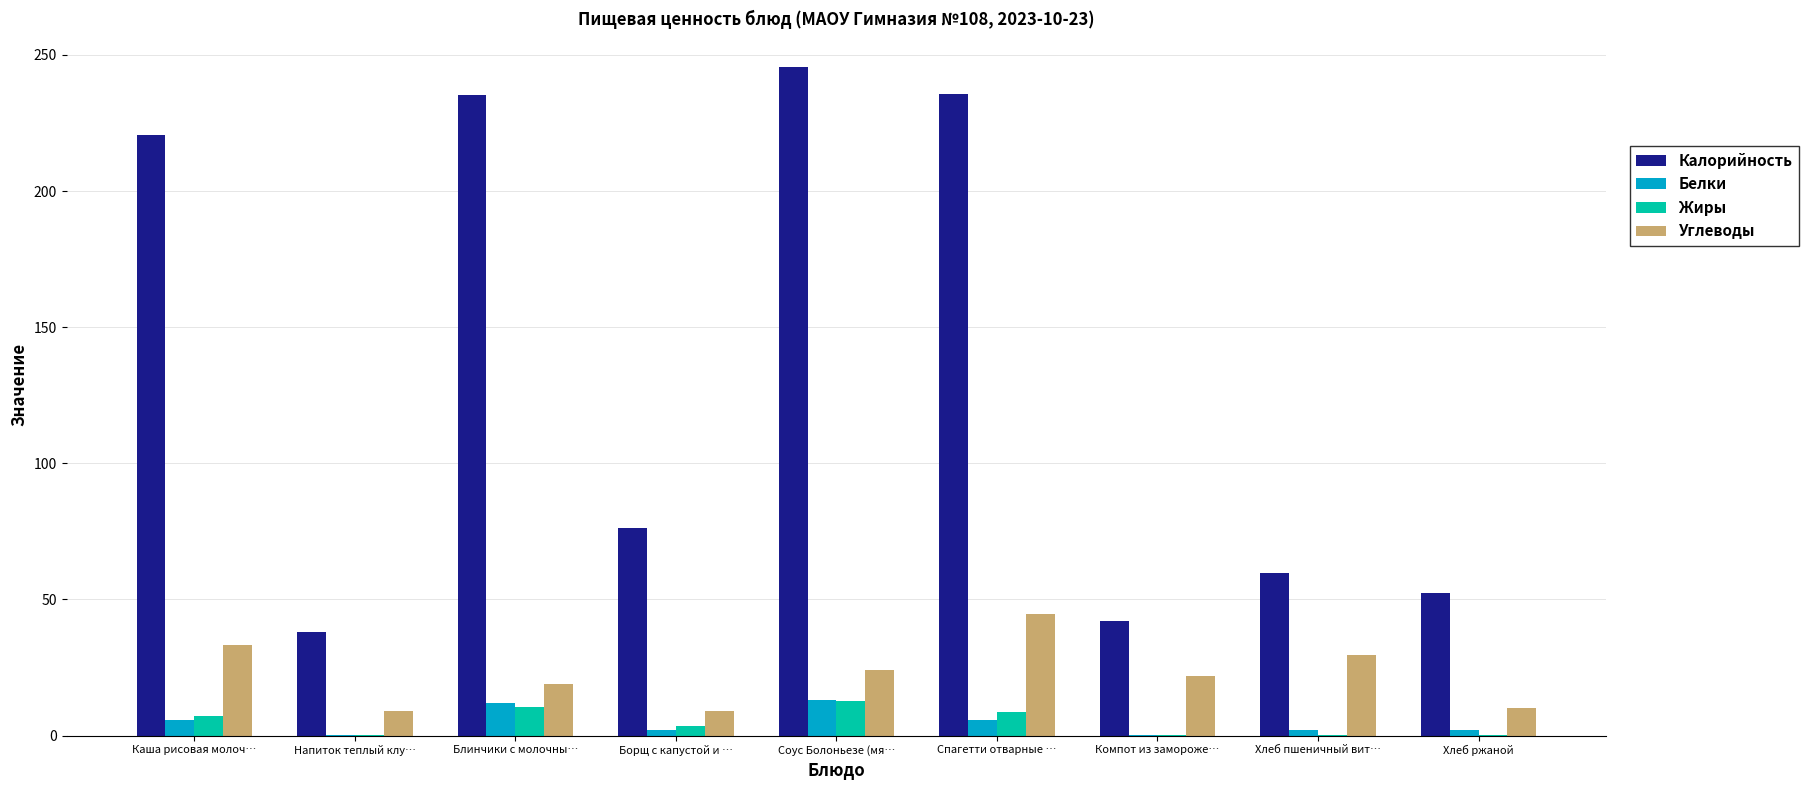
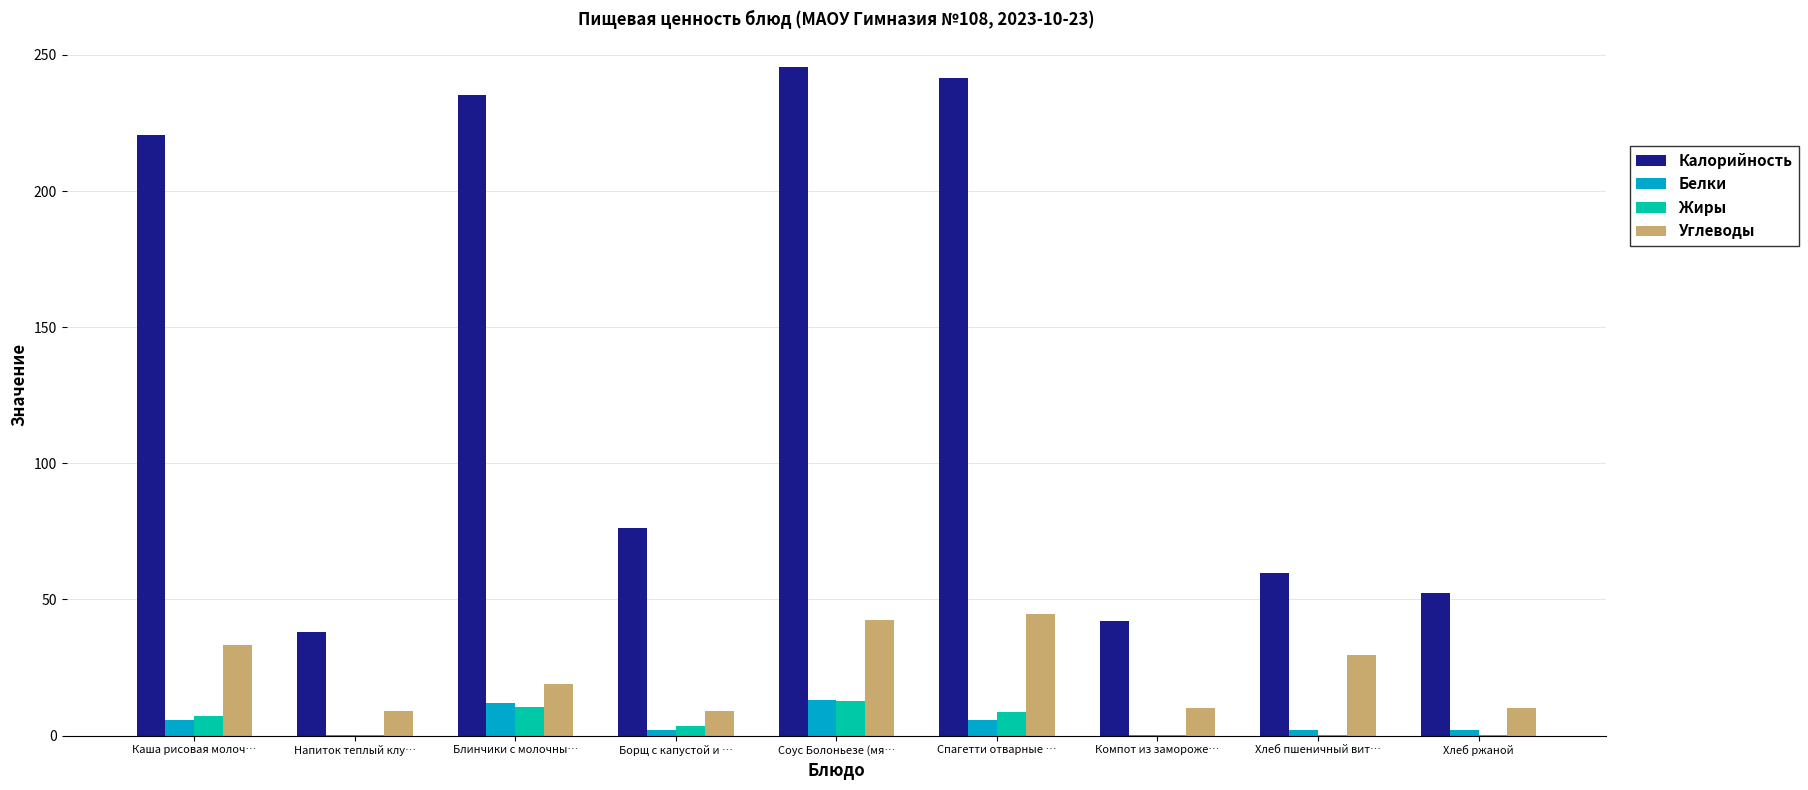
Углеводы, Соус Болоньезе (мя…: 24 -> 43
Калорийность, Спагетти отварные …: 236 -> 242
Углеводы, Компот из замороже…: 22 -> 10
